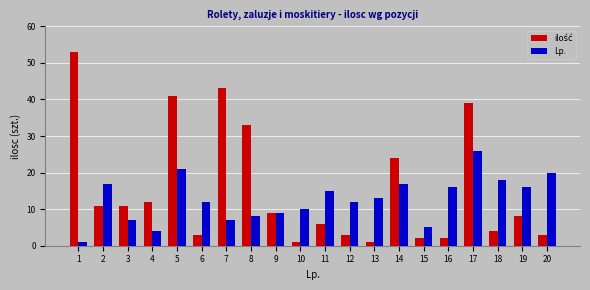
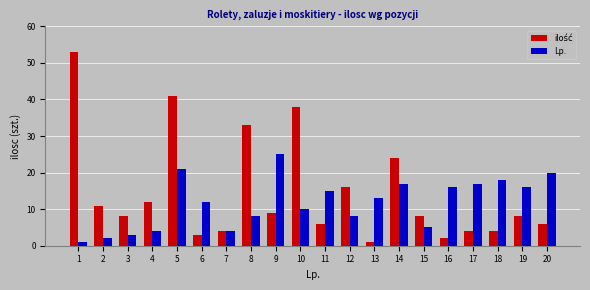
Lp., 2: 17 -> 2
ilość, 3: 11 -> 8
Lp., 3: 7 -> 3
ilość, 7: 43 -> 4
Lp., 7: 7 -> 4
Lp., 9: 9 -> 25
ilość, 10: 1 -> 38
ilość, 12: 3 -> 16
Lp., 12: 12 -> 8
ilość, 15: 2 -> 8
ilość, 17: 39 -> 4
Lp., 17: 26 -> 17
ilość, 20: 3 -> 6
